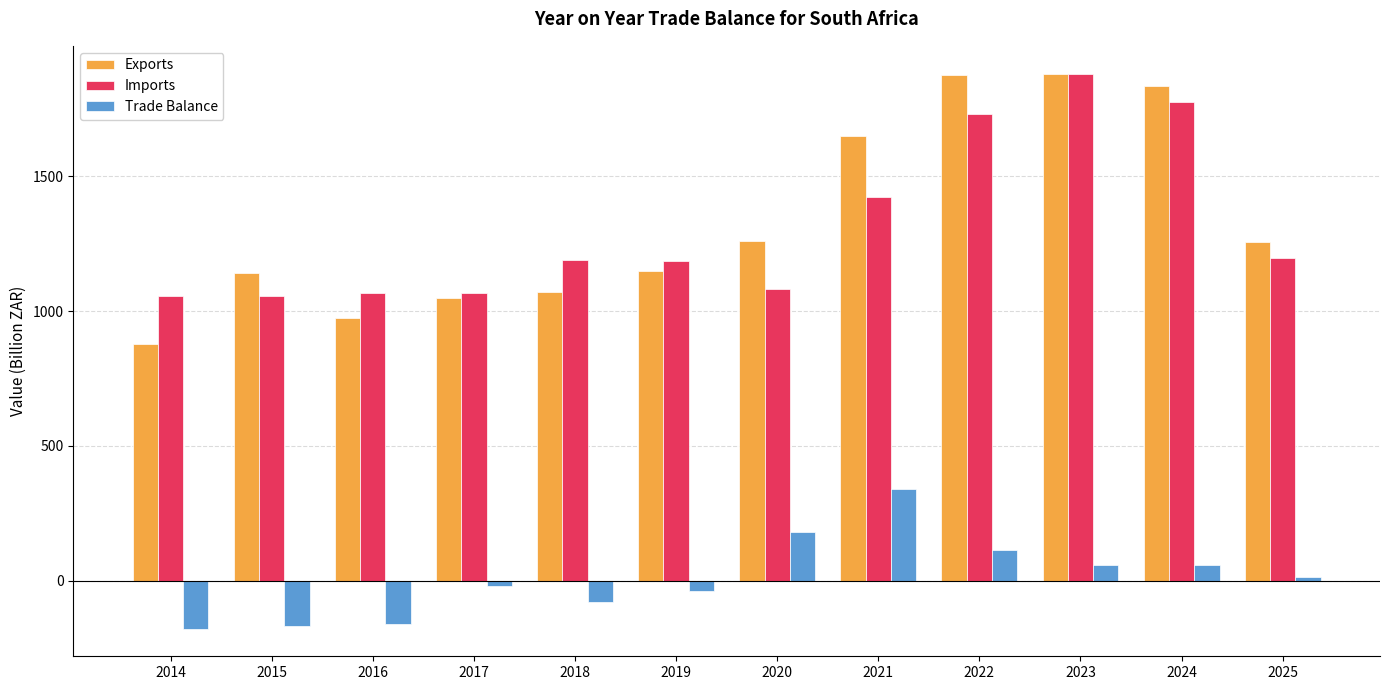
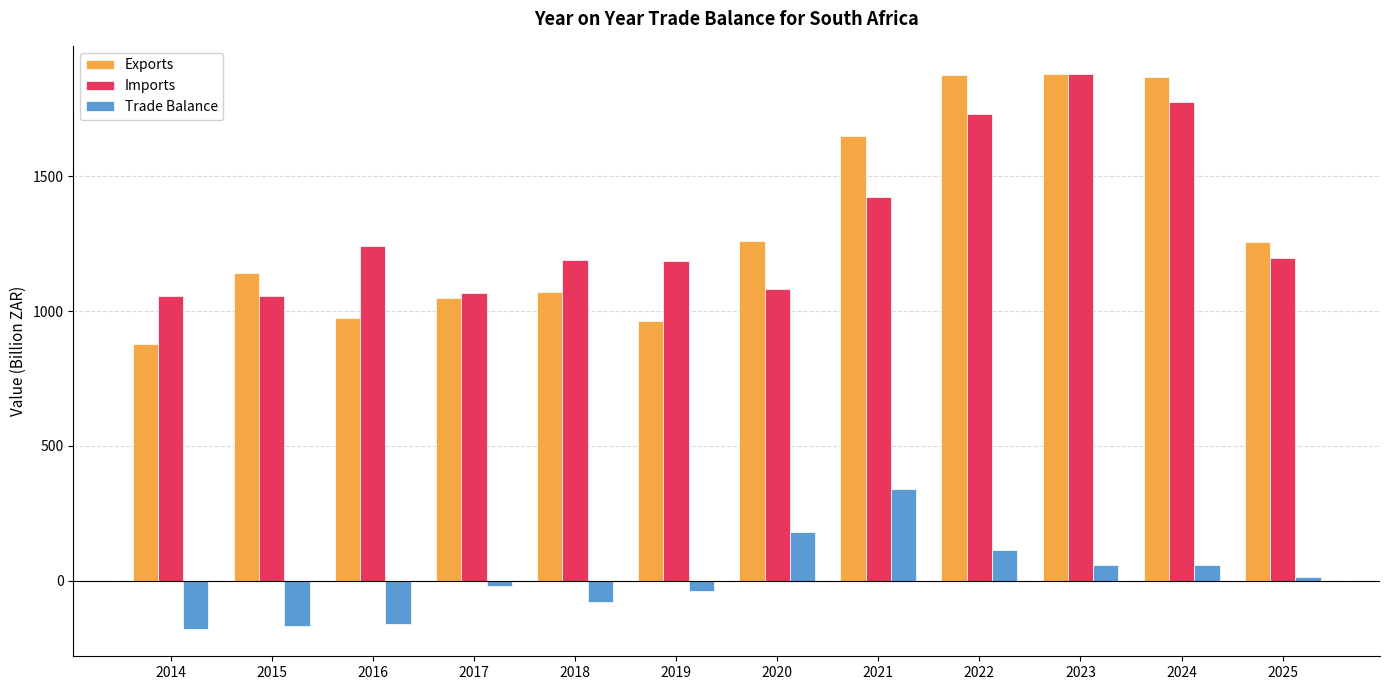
Imports, 2016: 1070 -> 1240
Exports, 2019: 1150 -> 960
Exports, 2024: 1830 -> 1870
